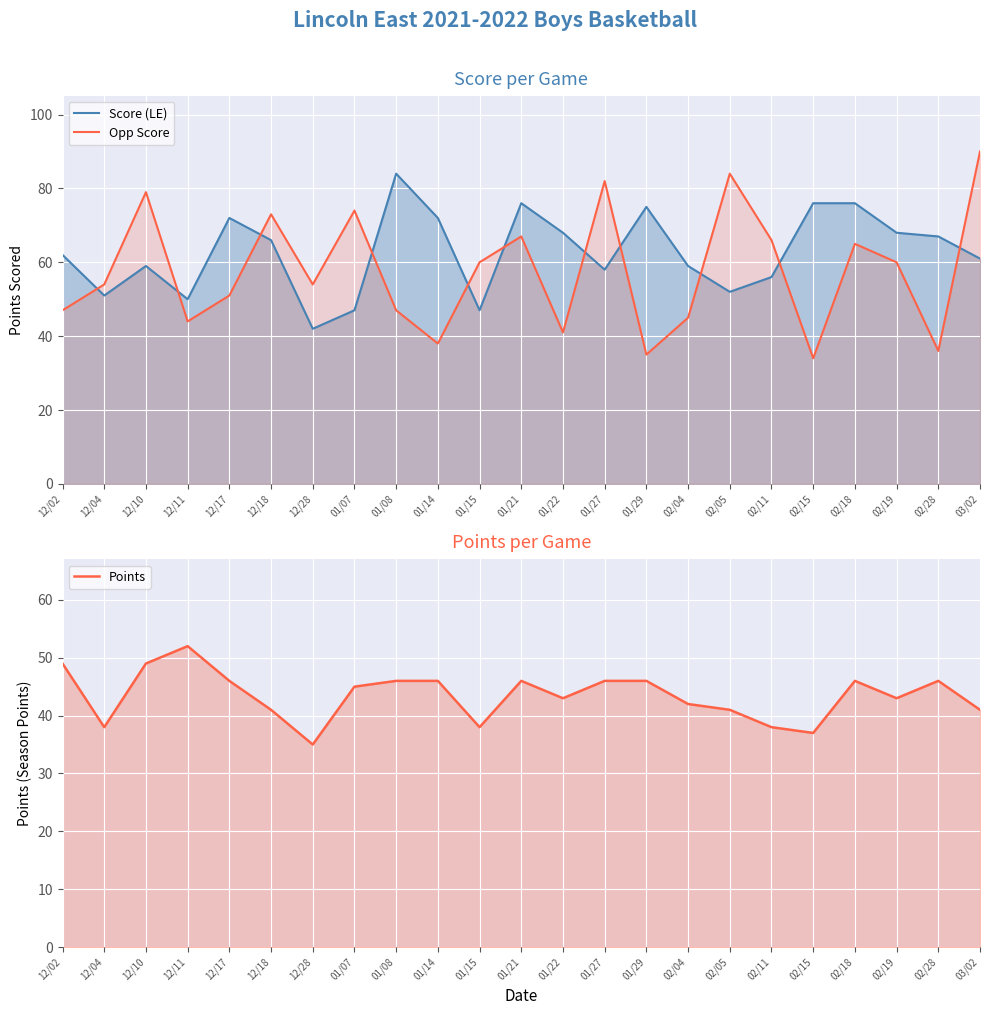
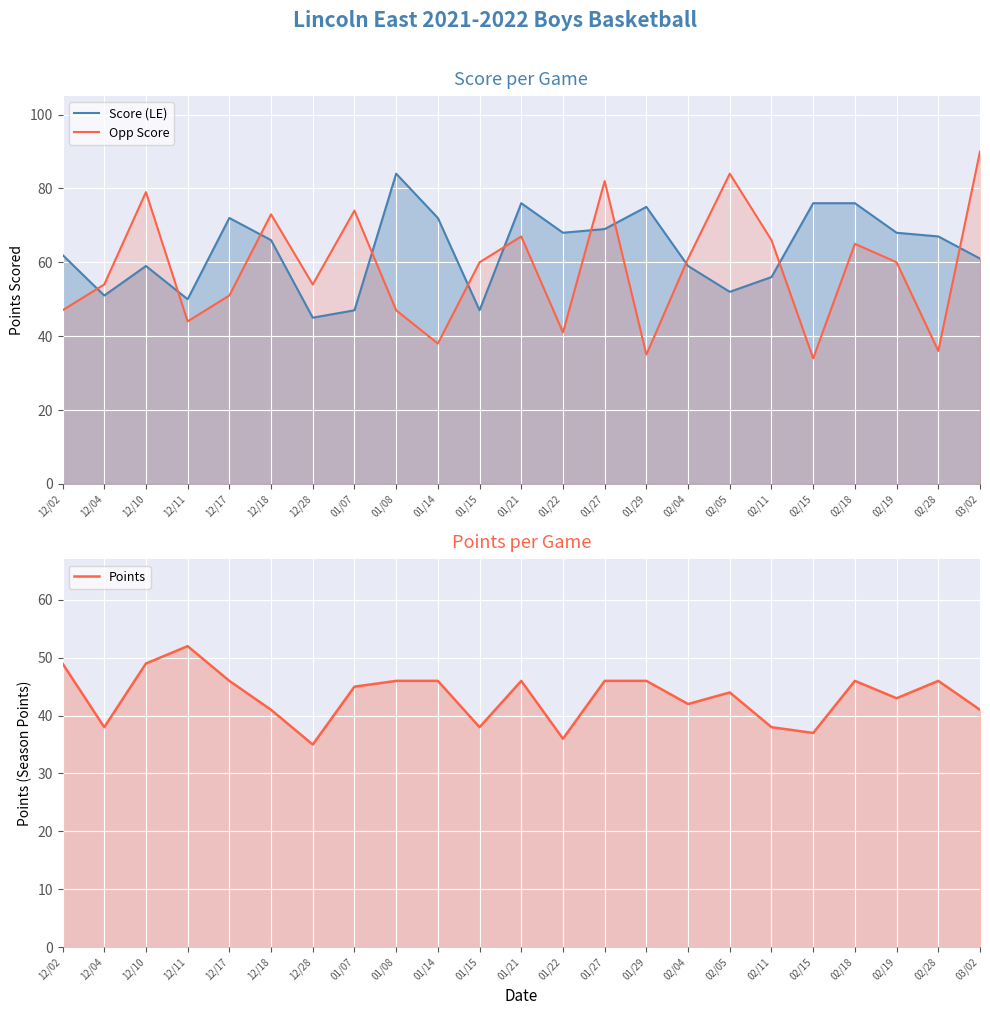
Score per Game, Score (LE), 12/28: 42 -> 45
Score per Game, Score (LE), 01/27: 58 -> 69
Score per Game, Opp Score, 02/04: 45 -> 61
Points per Game, 01/22: 43 -> 36
Points per Game, 02/05: 41 -> 44
